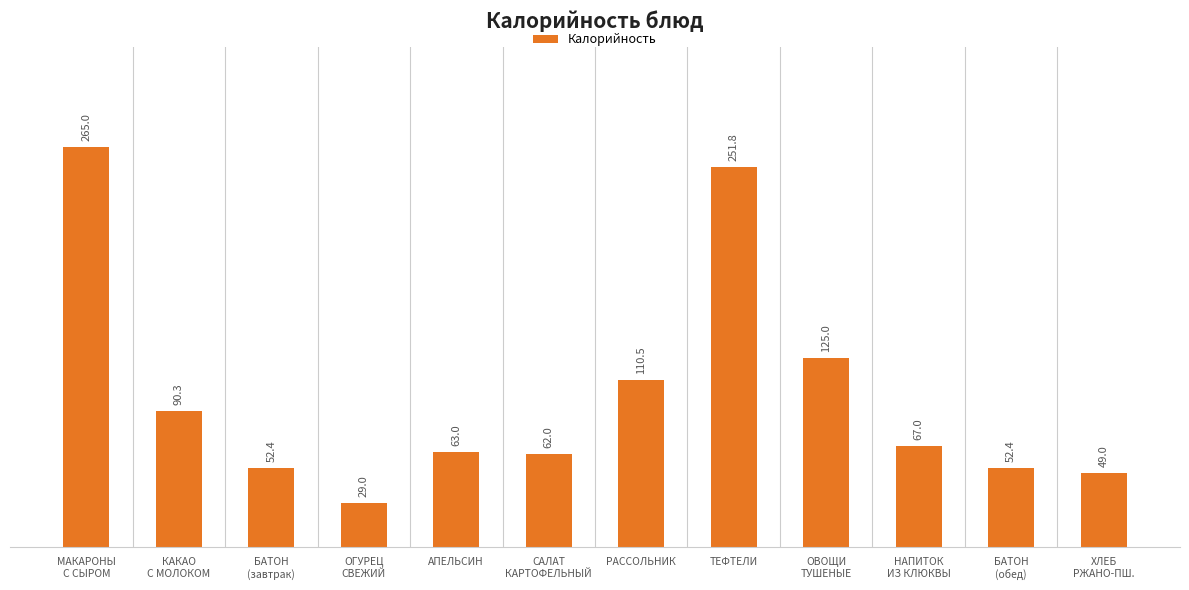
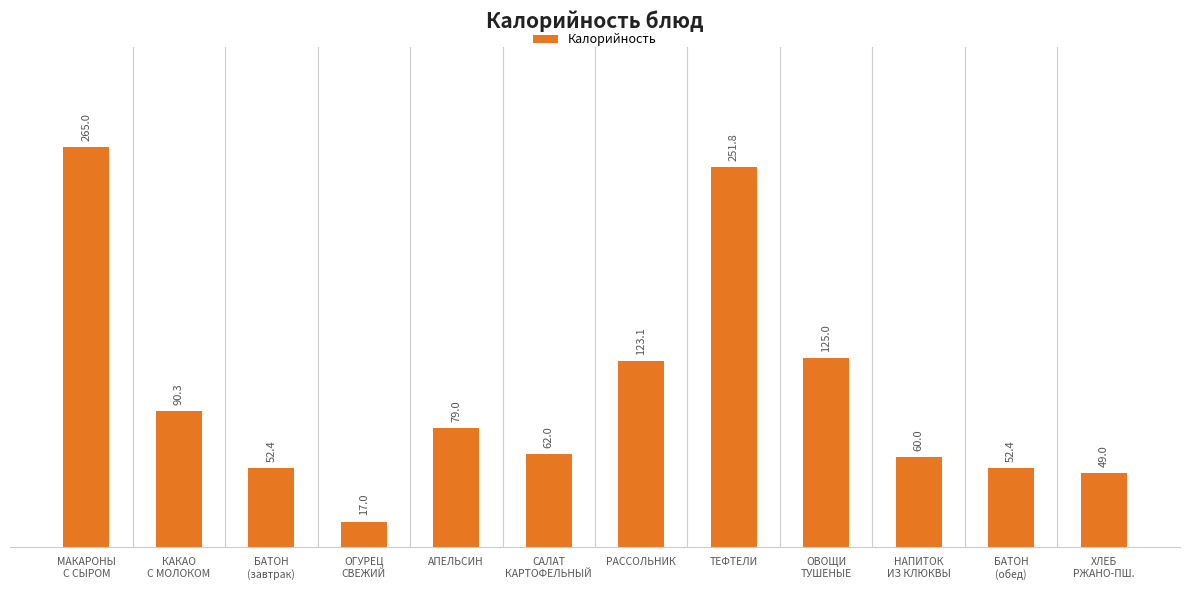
ОГУРЕЦ СВЕЖИЙ: 29.0 -> 17.0
АПЕЛЬСИН: 63.0 -> 79.0
РАССОЛЬНИК: 110.5 -> 123.1
НАПИТОК ИЗ КЛЮКВЫ: 67.0 -> 60.0
